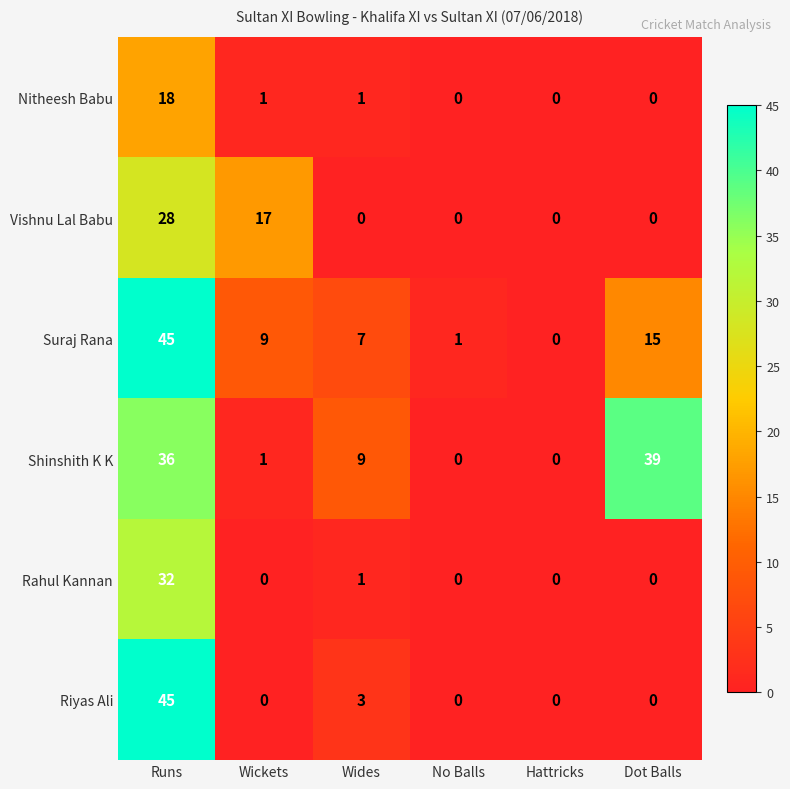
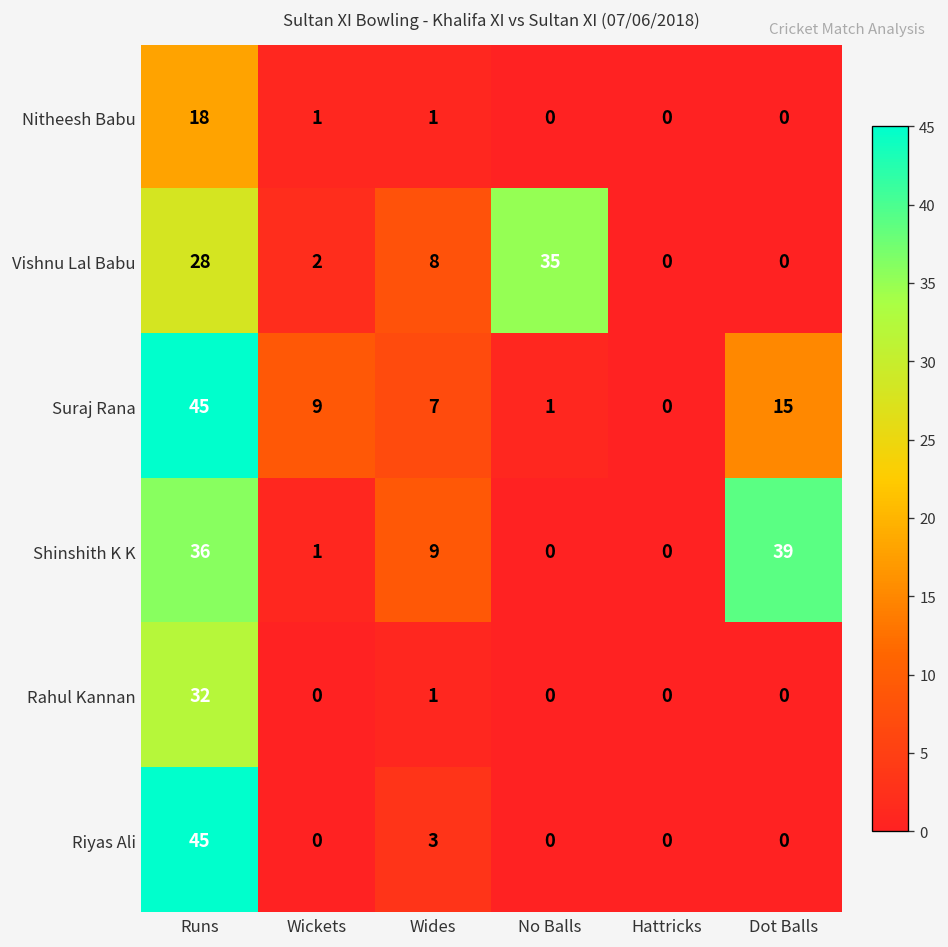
Vishnu Lal Babu, Wickets: 17 -> 2
Vishnu Lal Babu, Wides: 0 -> 8
Vishnu Lal Babu, No Balls: 0 -> 35
